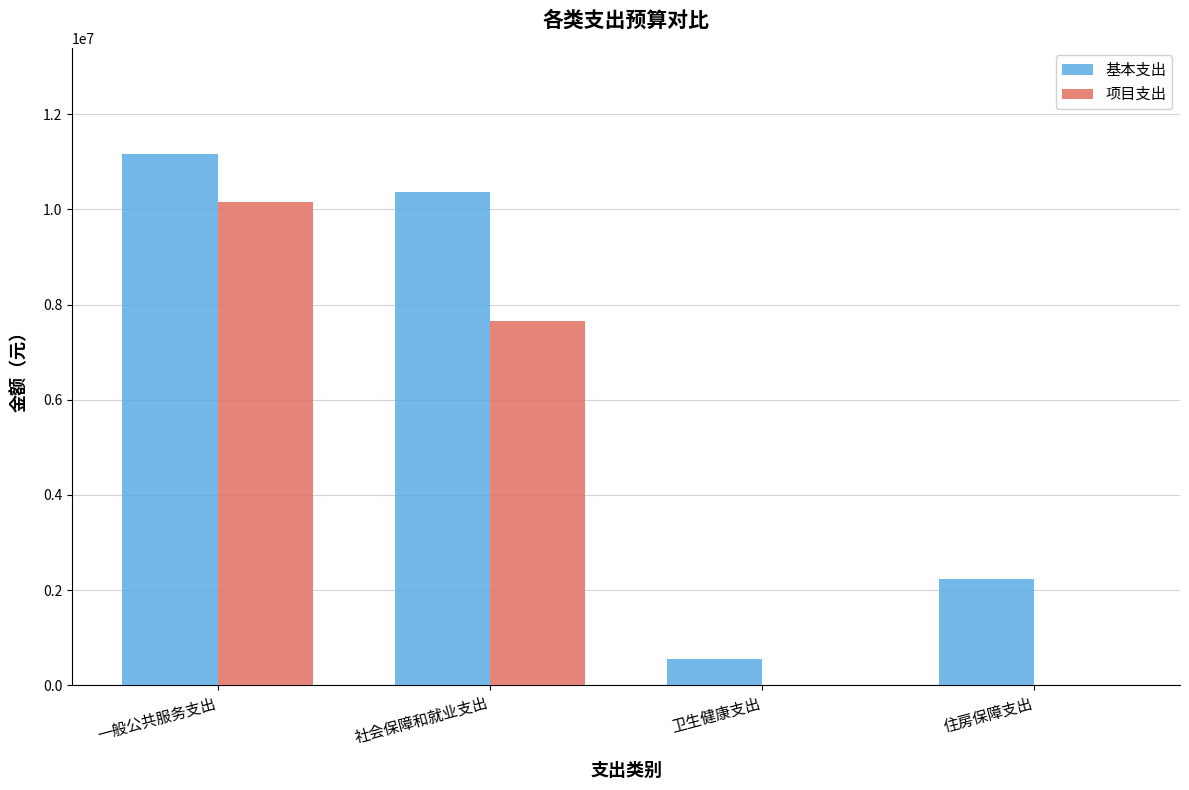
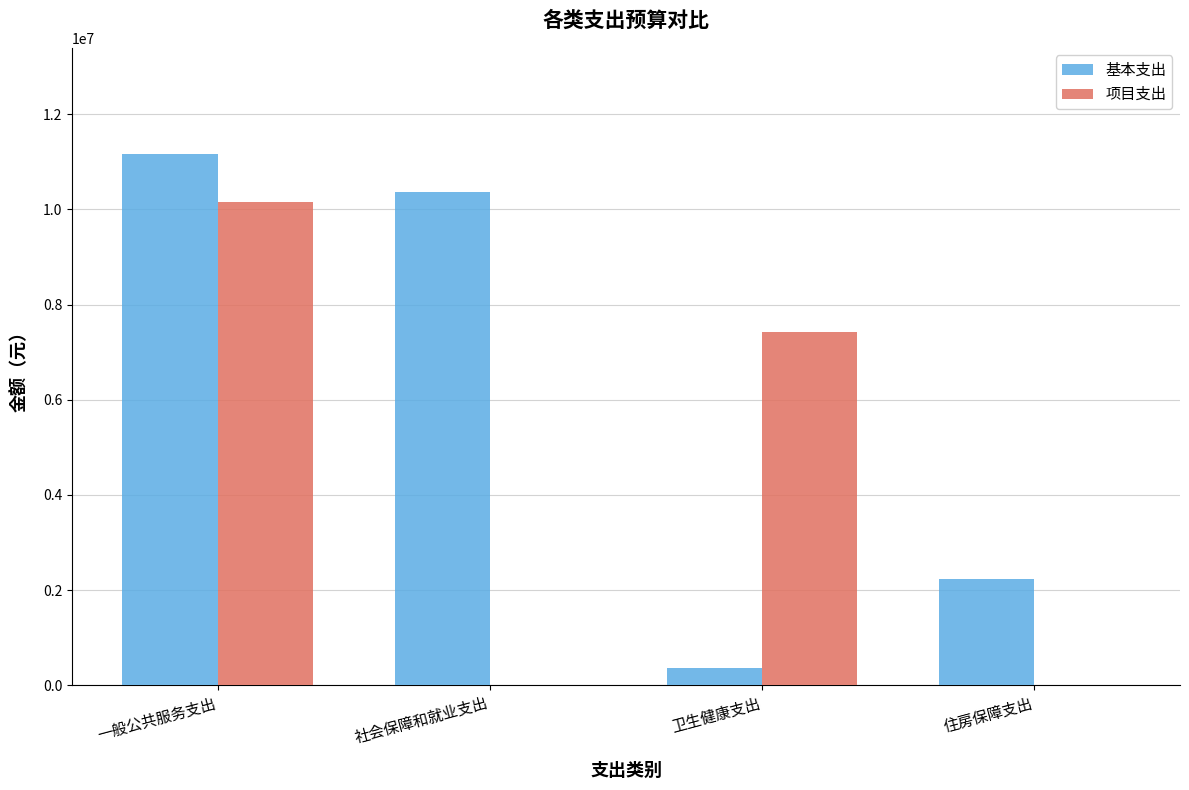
项目支出, 社会保障和就业支出: 7700000 -> 0
基本支出, 卫生健康支出: 600000 -> 400000
项目支出, 卫生健康支出: 0 -> 7400000
